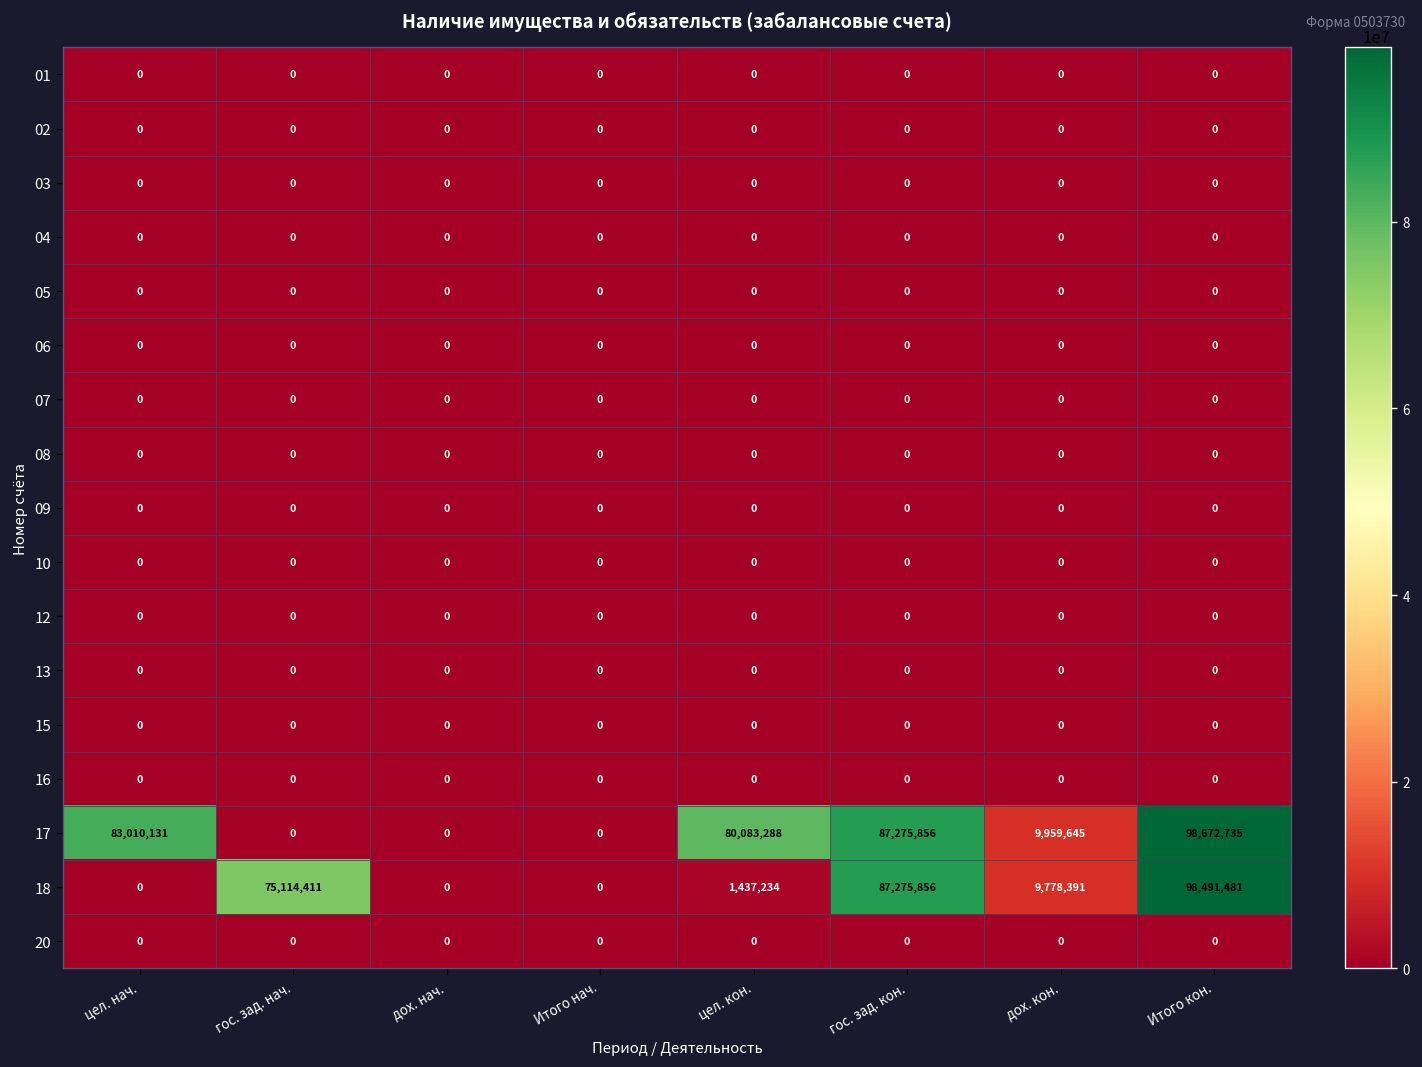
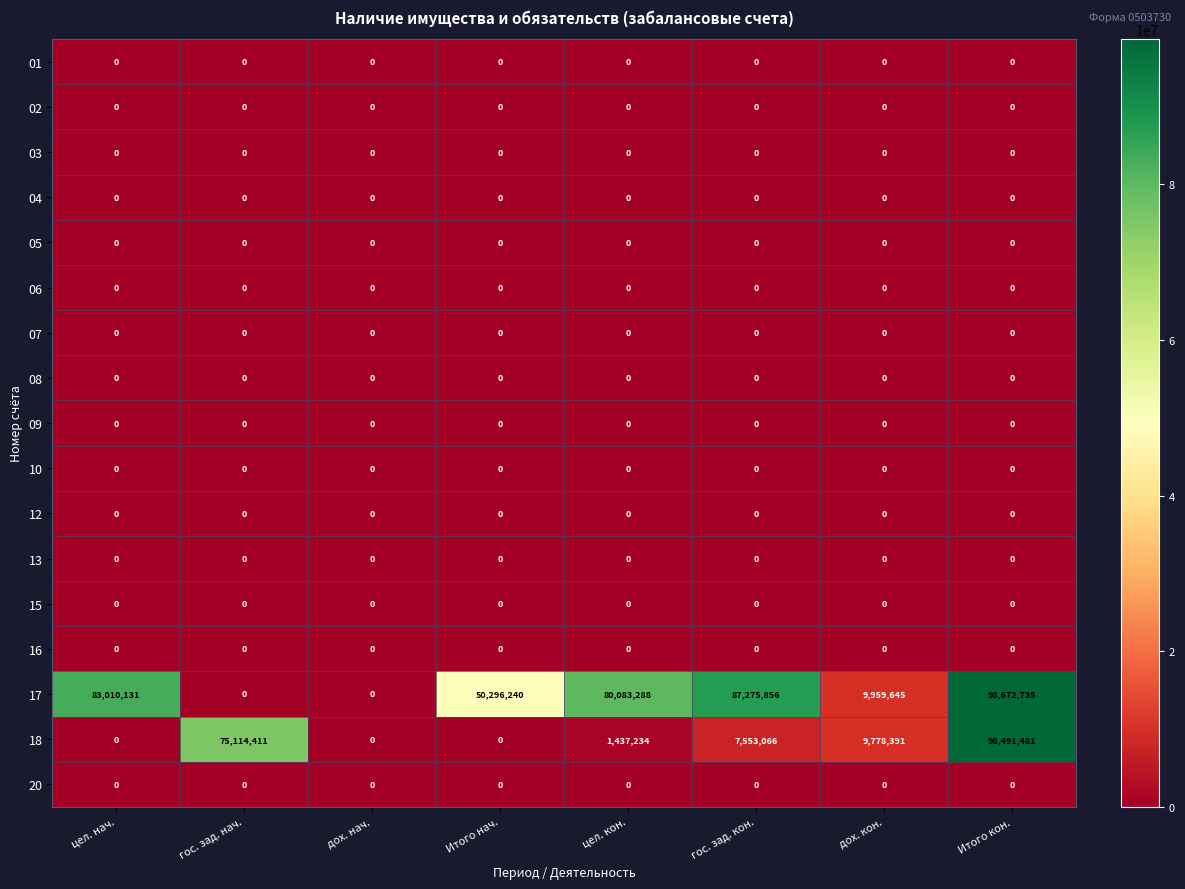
17, Итого нач.: 0 -> 50,296,240
18, гос. зад. кон.: 87,275,856 -> 7,553,066
